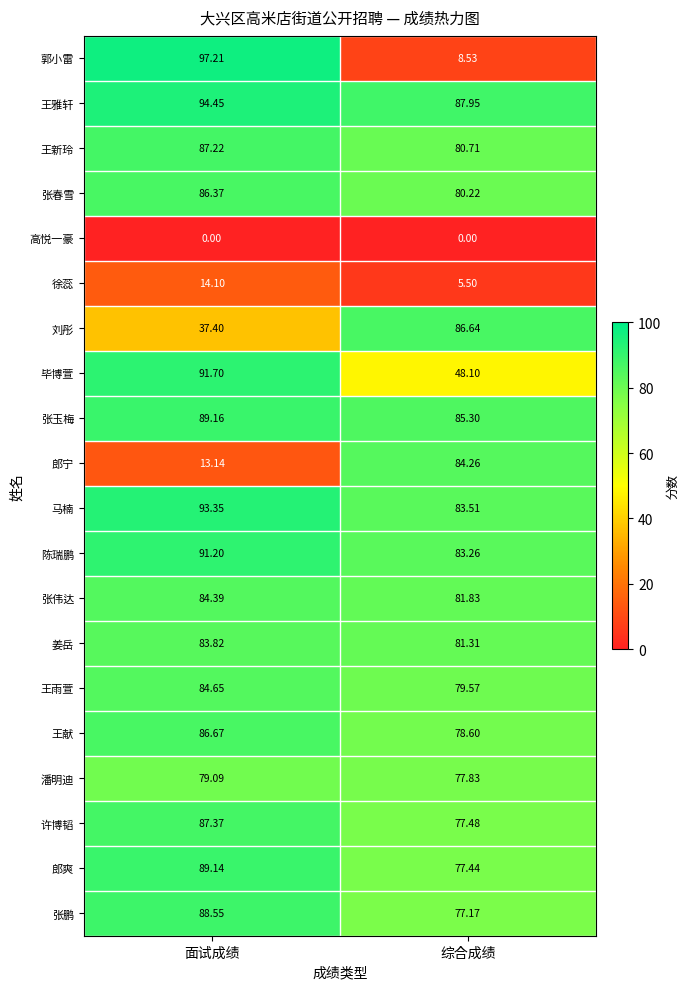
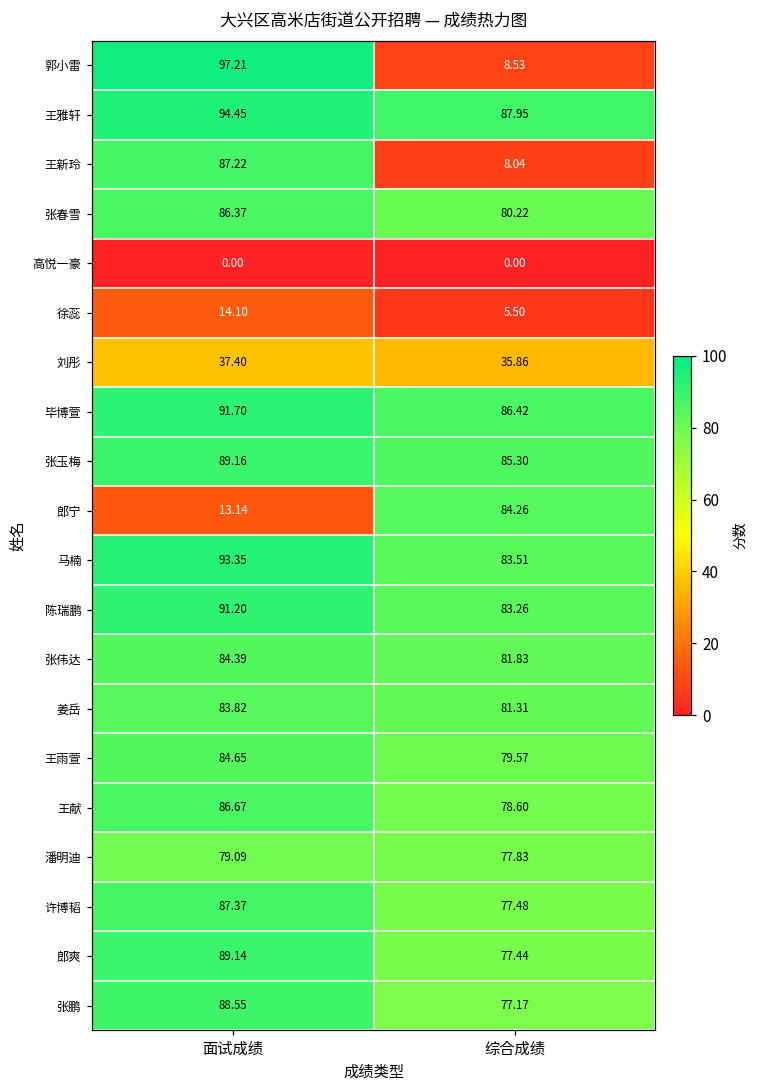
王新玲, 综合成绩: 80.71 -> 8.04
刘彤, 综合成绩: 86.64 -> 35.86
毕博萱, 综合成绩: 48.10 -> 86.42
